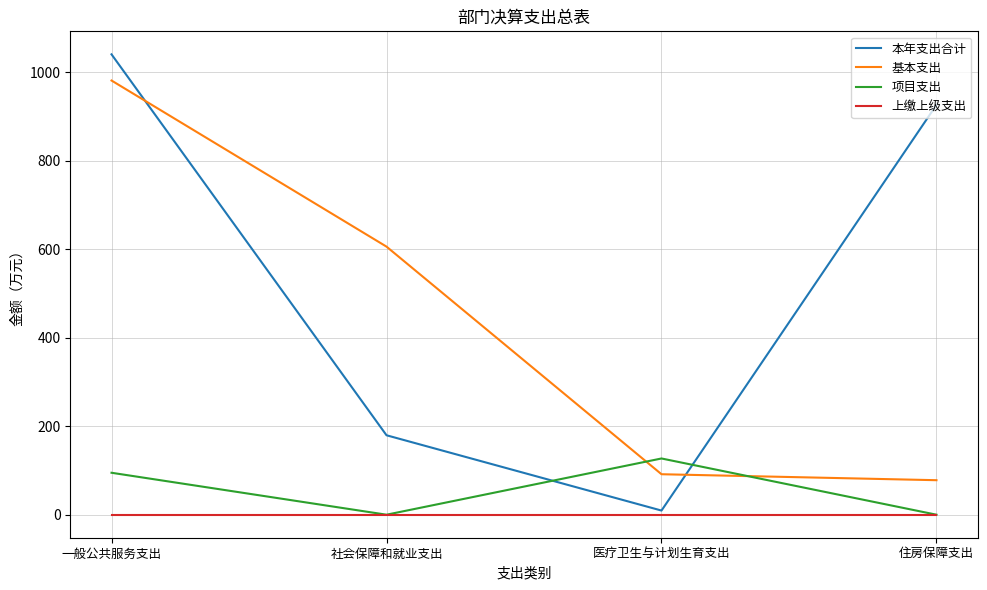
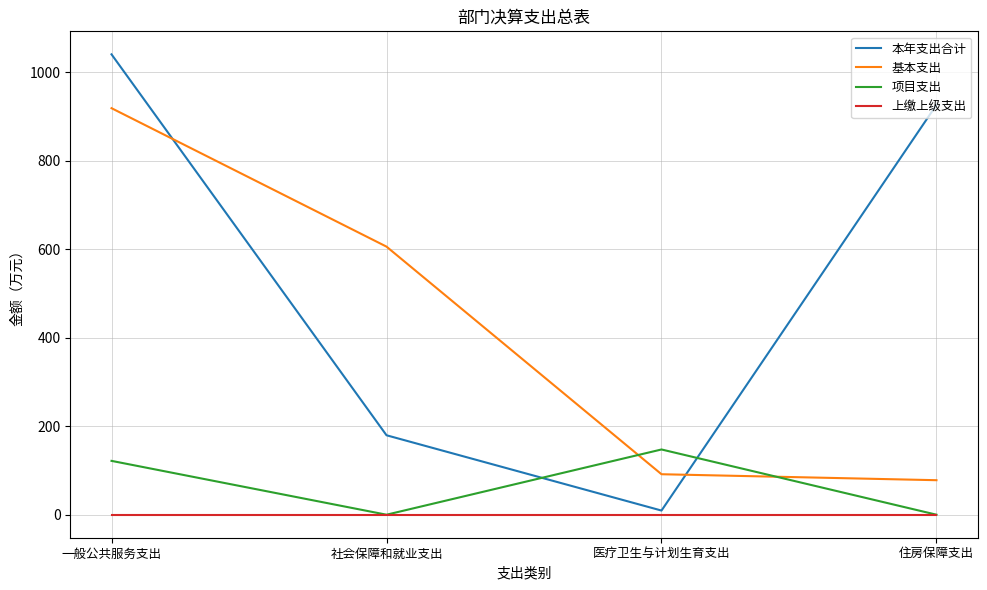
基本支出, 一般公共服务支出: 980 -> 920
项目支出, 一般公共服务支出: 90 -> 120
项目支出, 医疗卫生与计划生育支出: 130 -> 150
